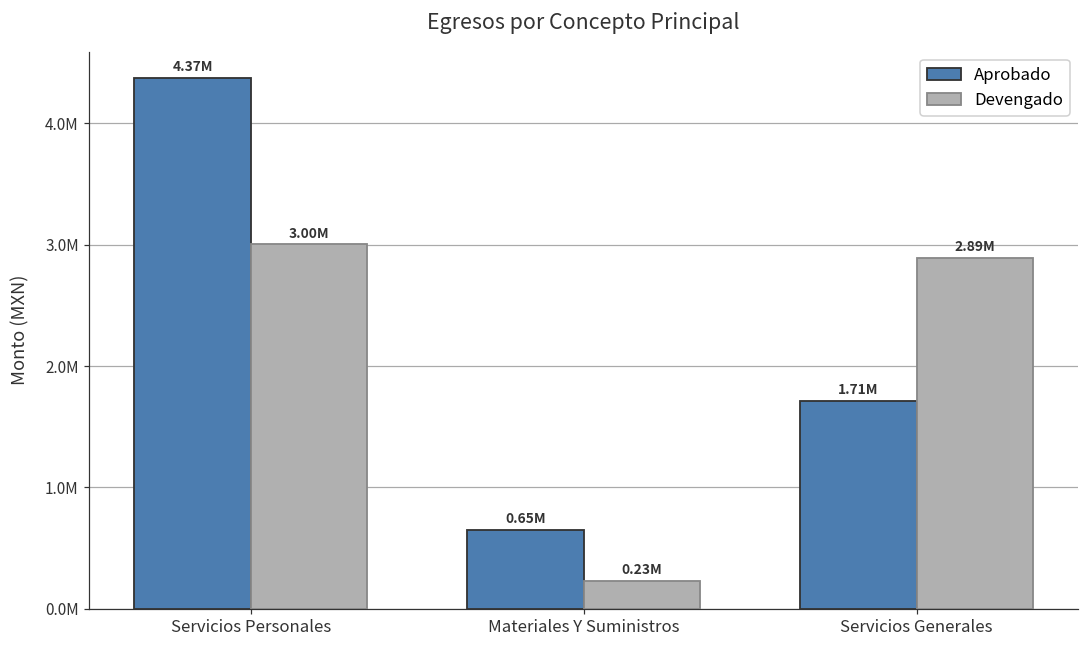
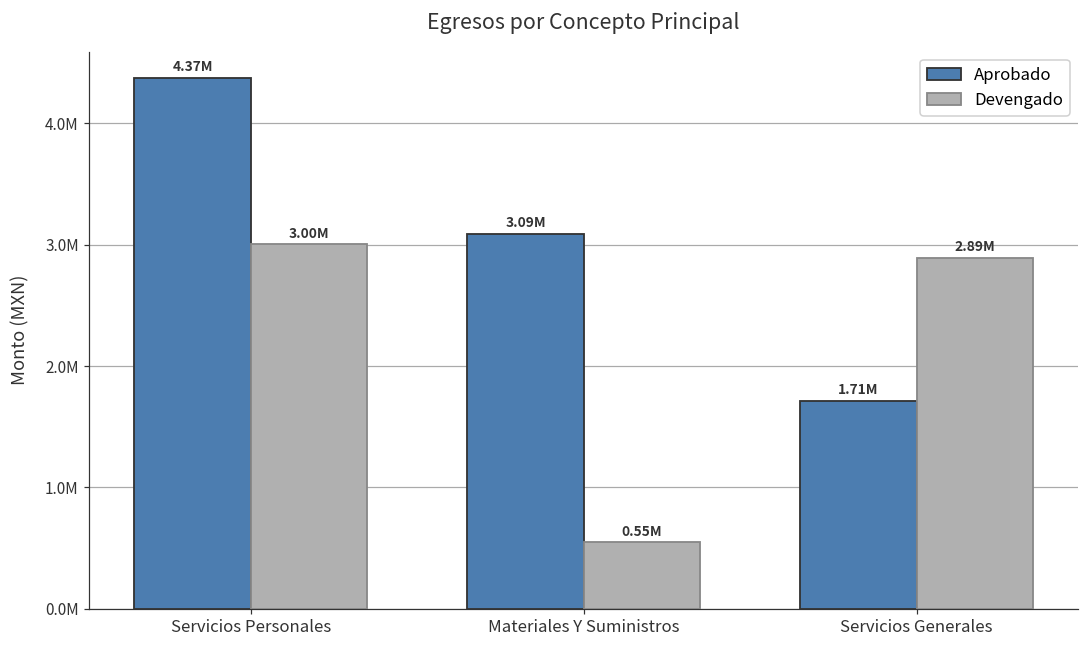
Aprobado, Materiales Y Suministros: 0.65M -> 3.09M
Devengado, Materiales Y Suministros: 0.23M -> 0.55M
